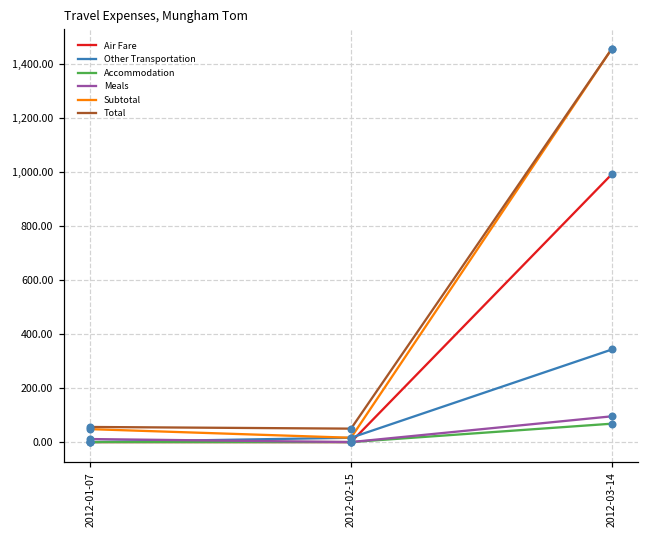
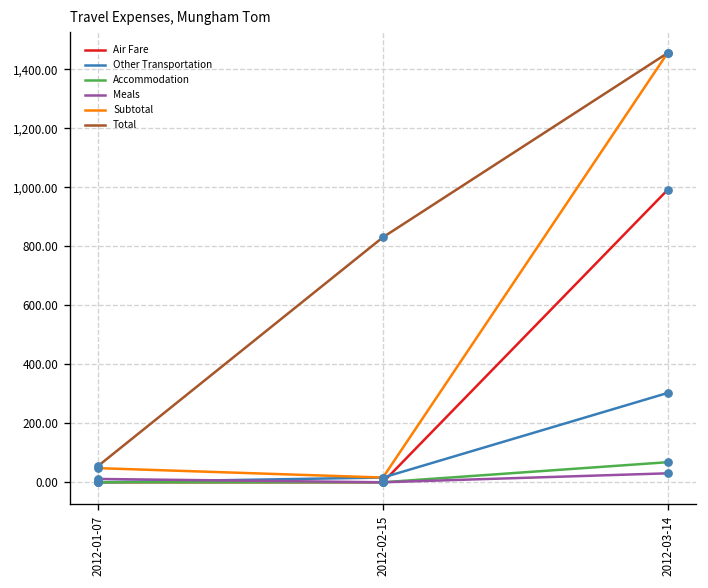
Total, 2012-02-15: 50 -> 830
Other Transportation, 2012-03-14: 340 -> 300
Meals, 2012-03-14: 100 -> 30
